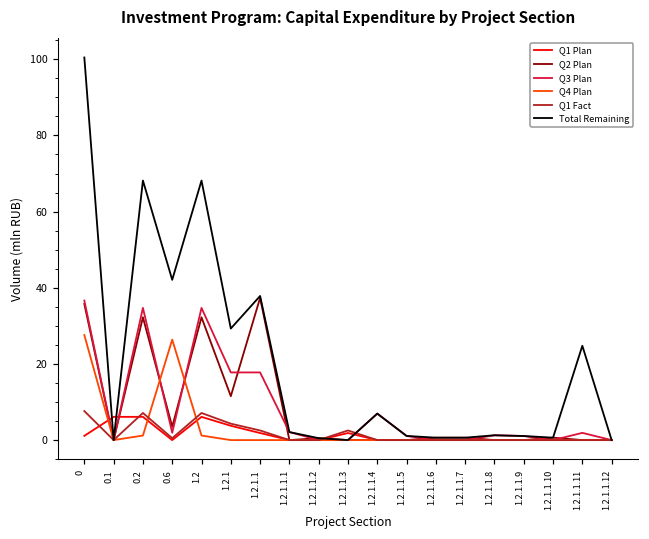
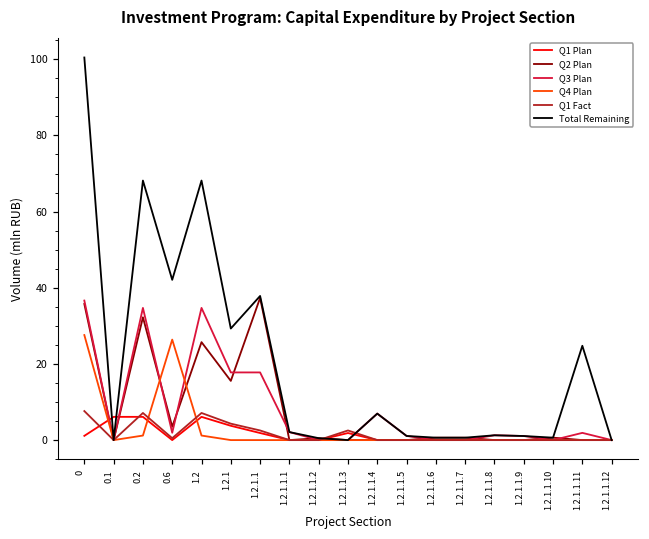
Q2 Plan, 1.2: 32 -> 26
Q2 Plan, 1.2.1: 12 -> 16
